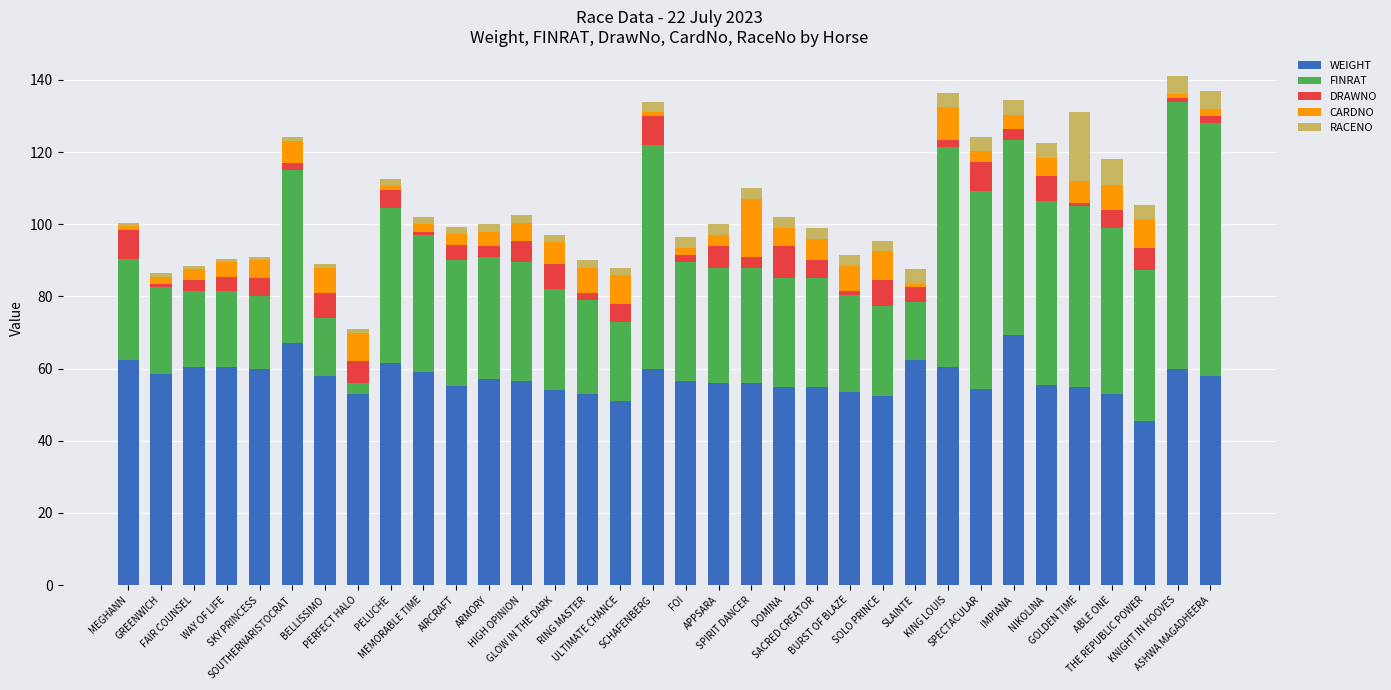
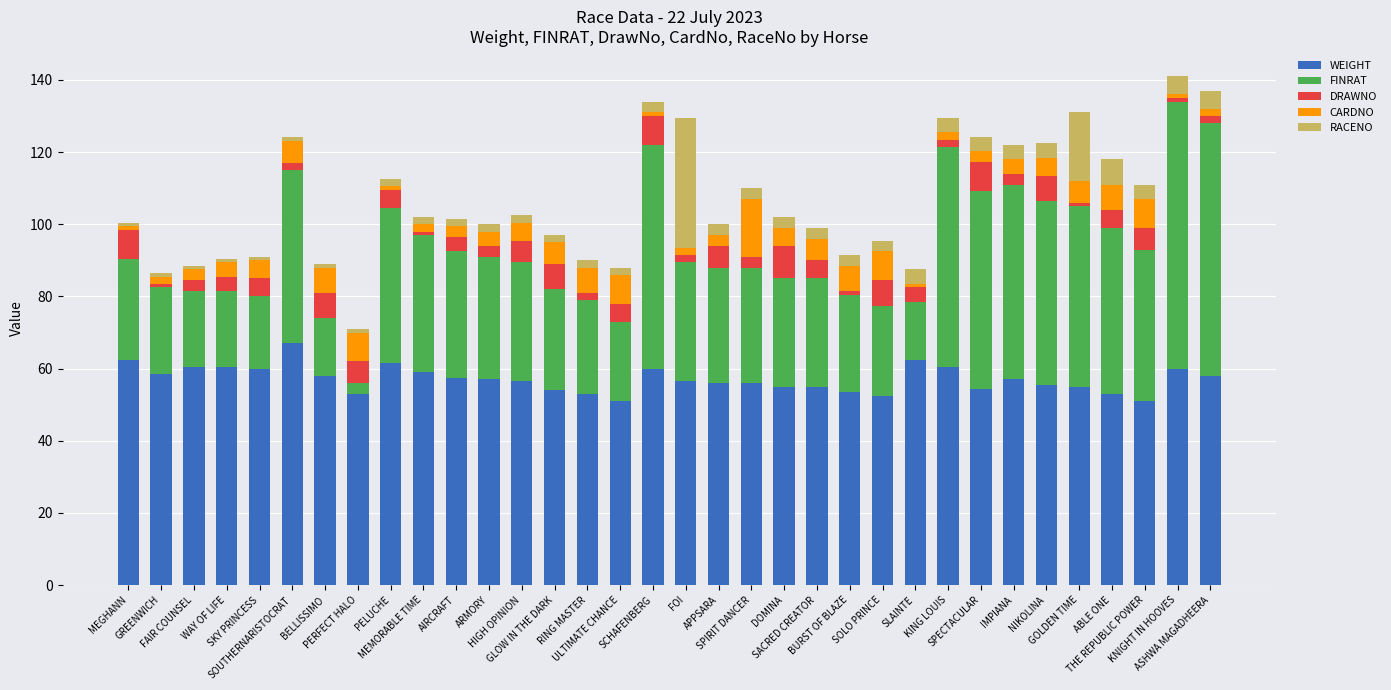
WEIGHT, AIRCRAFT: 55 -> 58
RACENO, FOI: 3 -> 36
CARDNO, KING LOUIS: 9 -> 2
WEIGHT, IMPIANA: 69 -> 57
WEIGHT, THE REPUBLIC POWER: 45 -> 51
